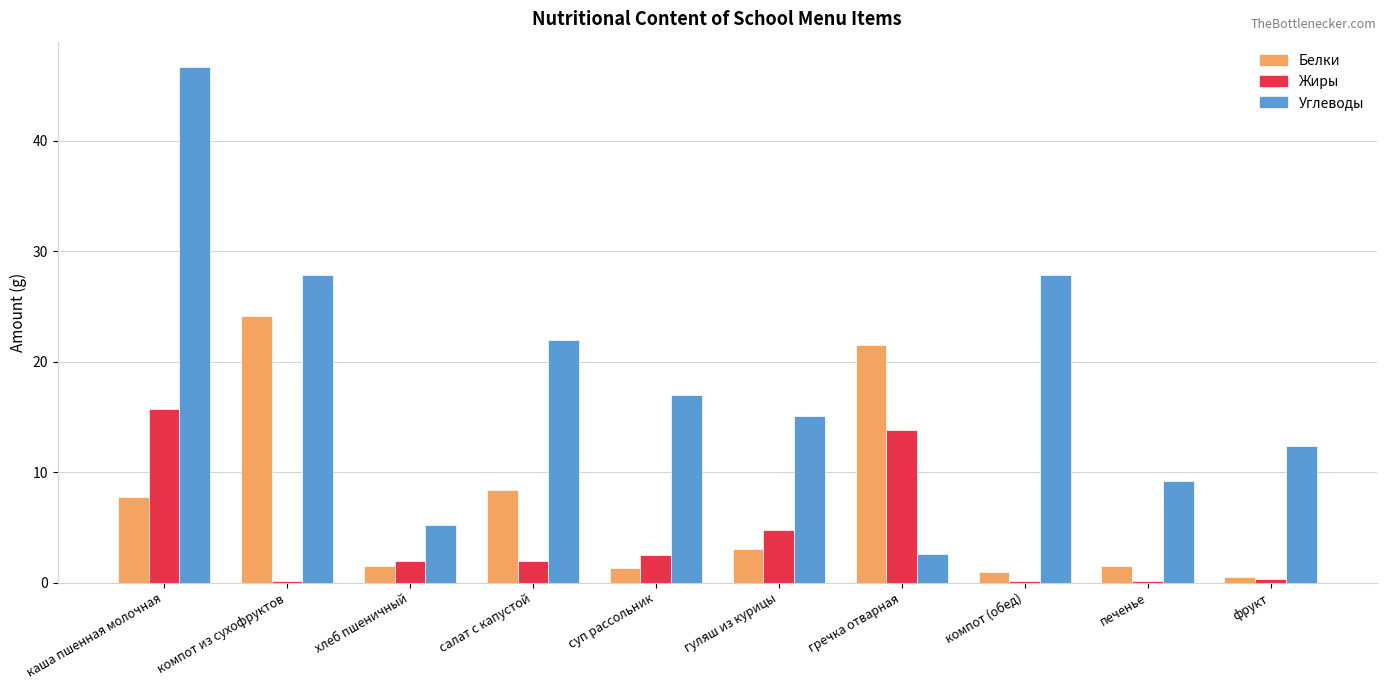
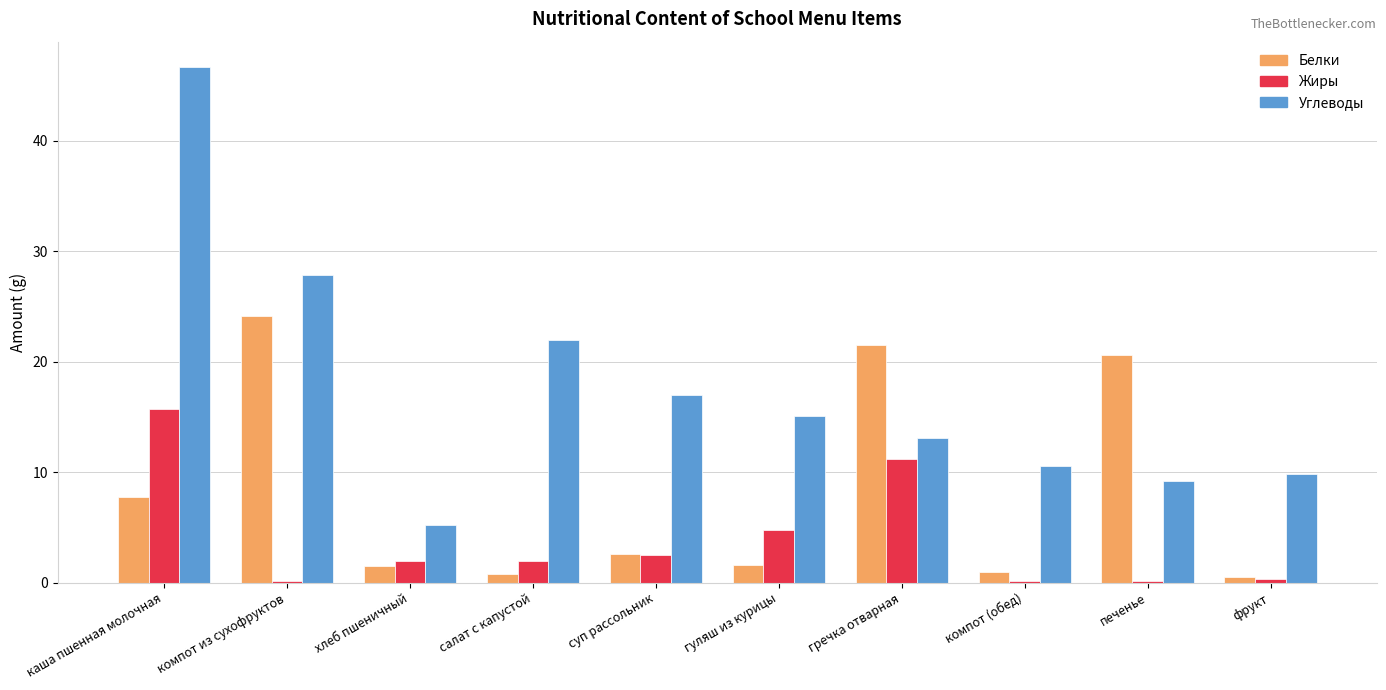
Белки, салат с капустой: 8.4 -> 0.8
Белки, суп рассольник: 1.3 -> 2.6
Белки, гуляш из курицы: 3.1 -> 1.6
Жиры, гречка отварная: 13.8 -> 11.2
Углеводы, гречка отварная: 2.6 -> 13.1
Углеводы, компот (обед): 27.9 -> 10.6
Белки, печенье: 1.5 -> 20.6
Углеводы, фрукт: 12.4 -> 9.8
